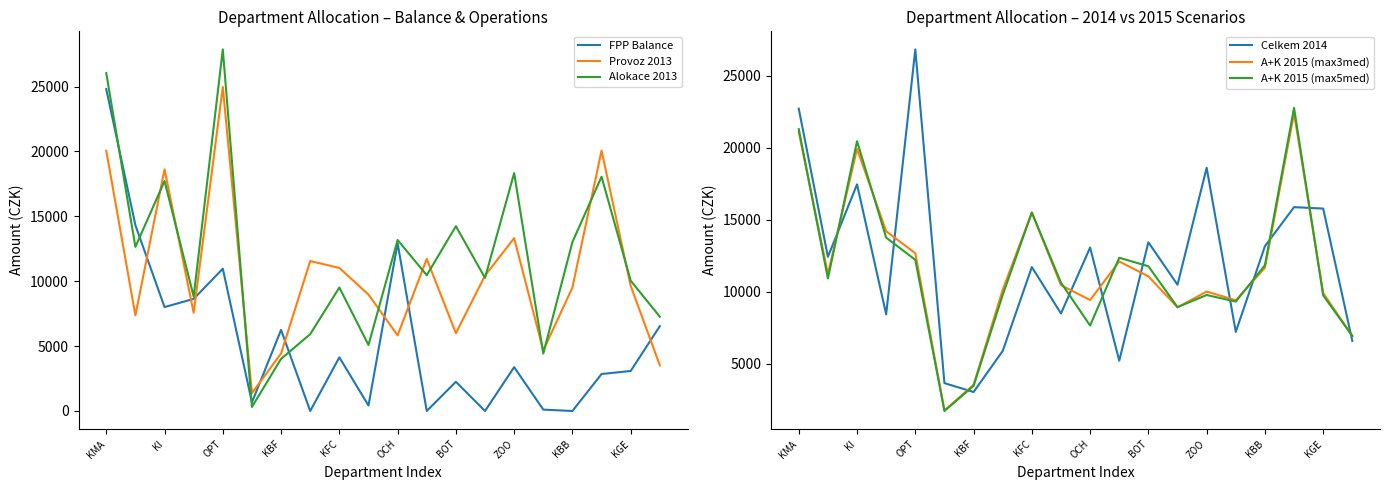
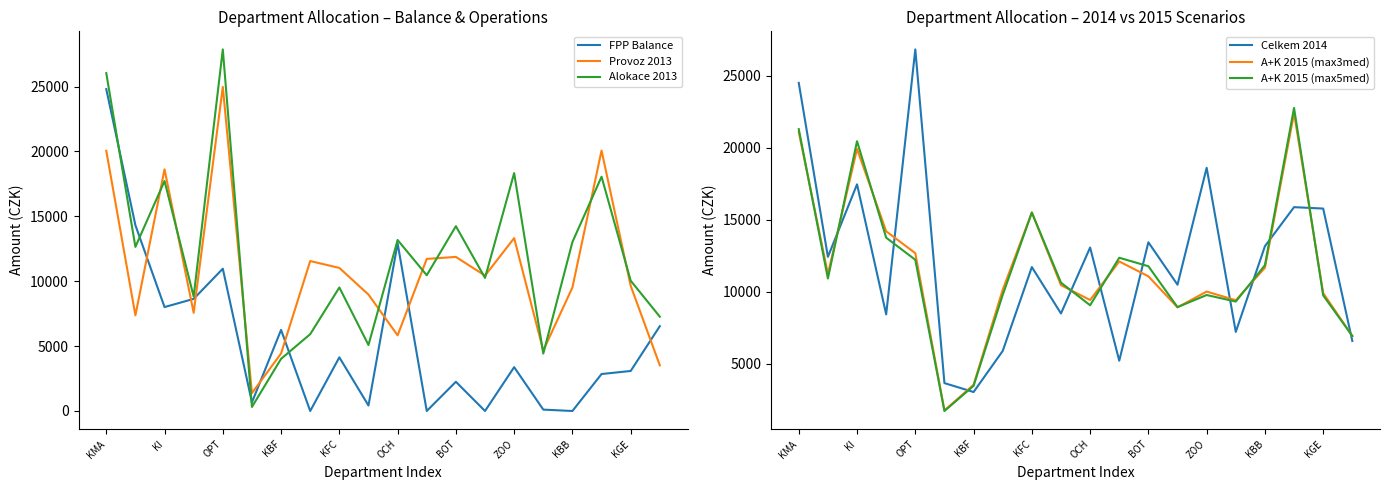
Department Allocation – Balance & Operations, Provoz 2013, BOT: 6000 -> 11900
Department Allocation – 2014 vs 2015 Scenarios, Celkem 2014, KMA: 22700 -> 24500
Department Allocation – 2014 vs 2015 Scenarios, A+K 2015 (max5med), OCH: 7700 -> 9100
